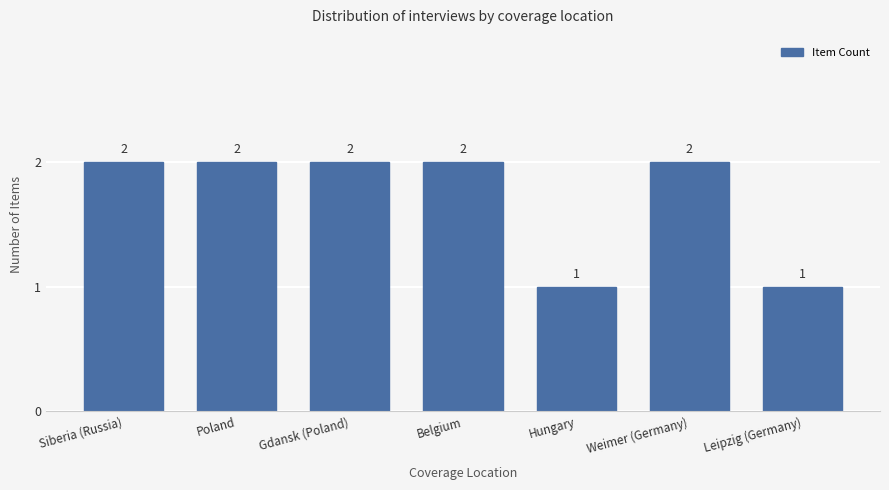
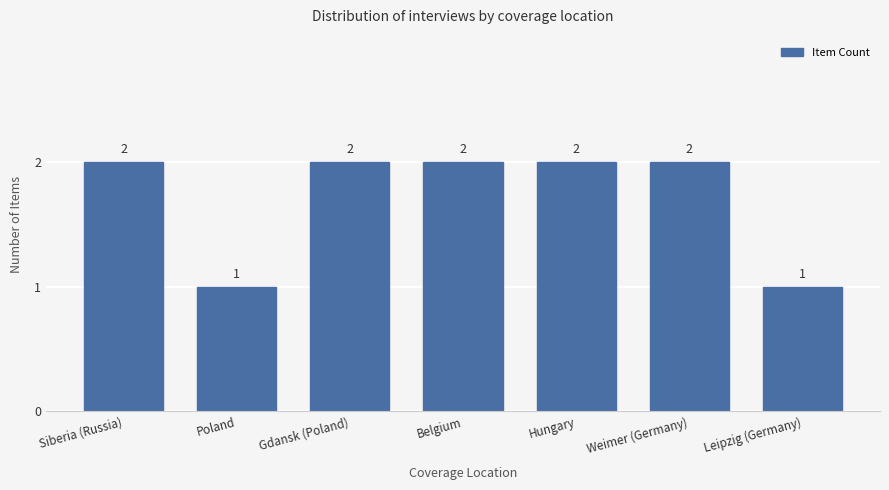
Poland: 2 -> 1
Hungary: 1 -> 2
